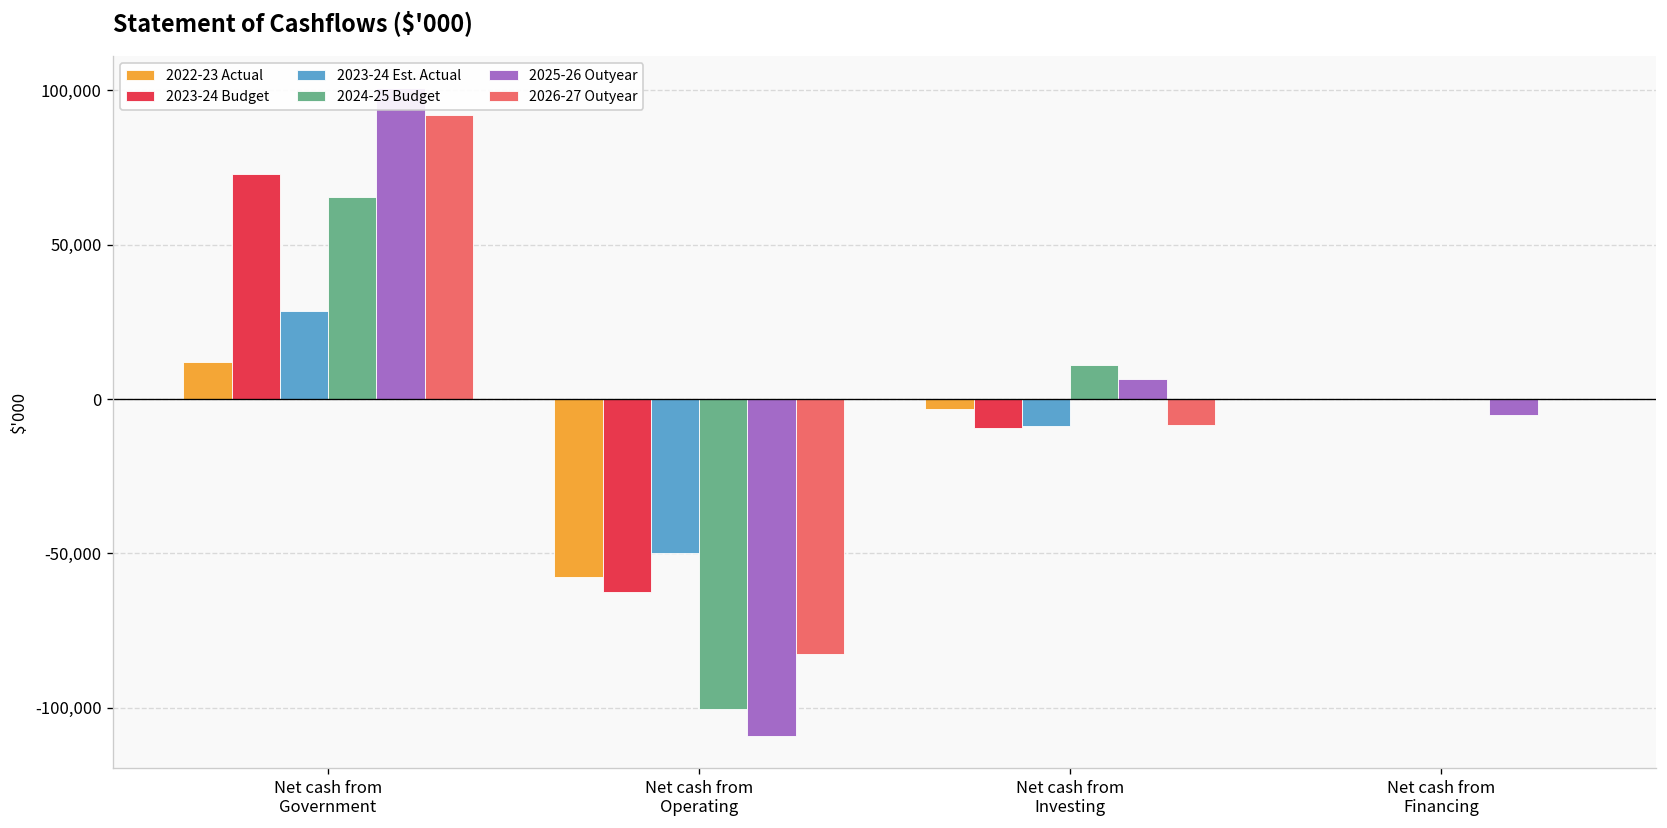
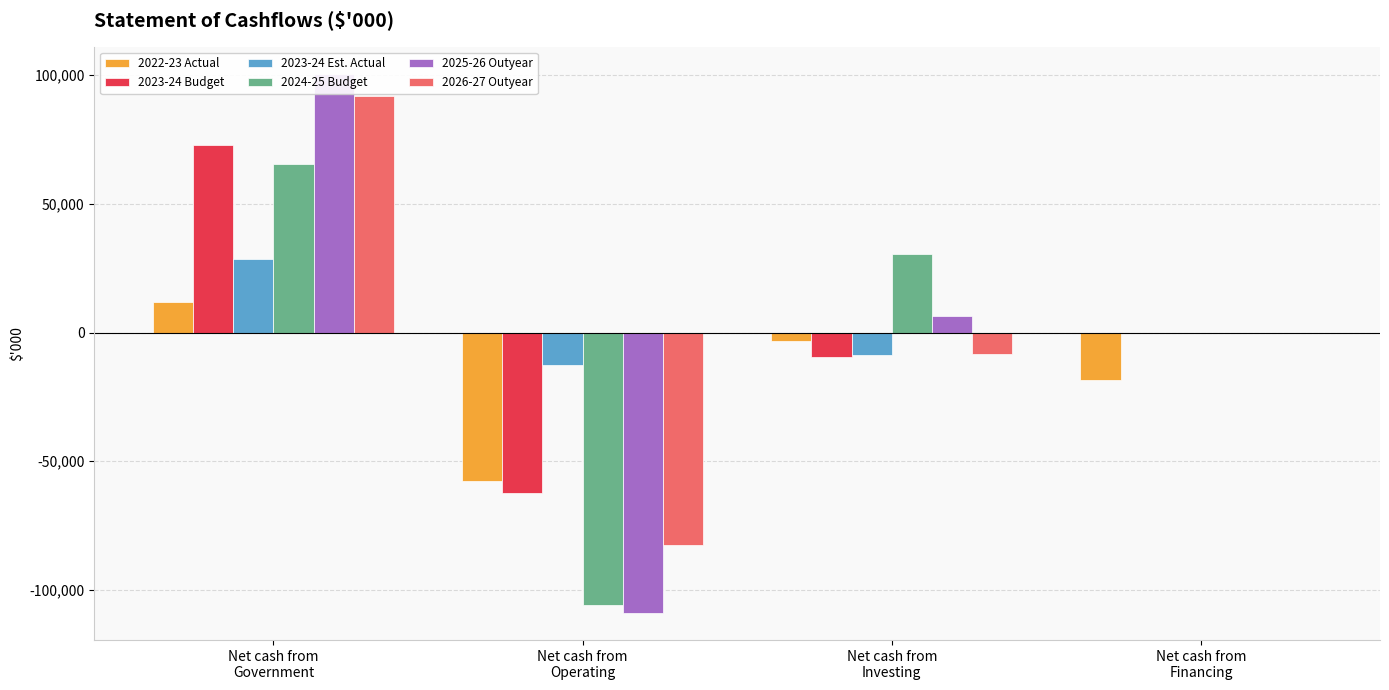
2023-24 Est. Actual, Net cash from Operating: -50,000 -> -13,000
2024-25 Budget, Net cash from Operating: -100,000 -> -106,000
2024-25 Budget, Net cash from Investing: 11,000 -> 30,000
2022-23 Actual, Net cash from Financing: 0 -> -19,000
2025-26 Outyear, Net cash from Financing: -5,000 -> 0
